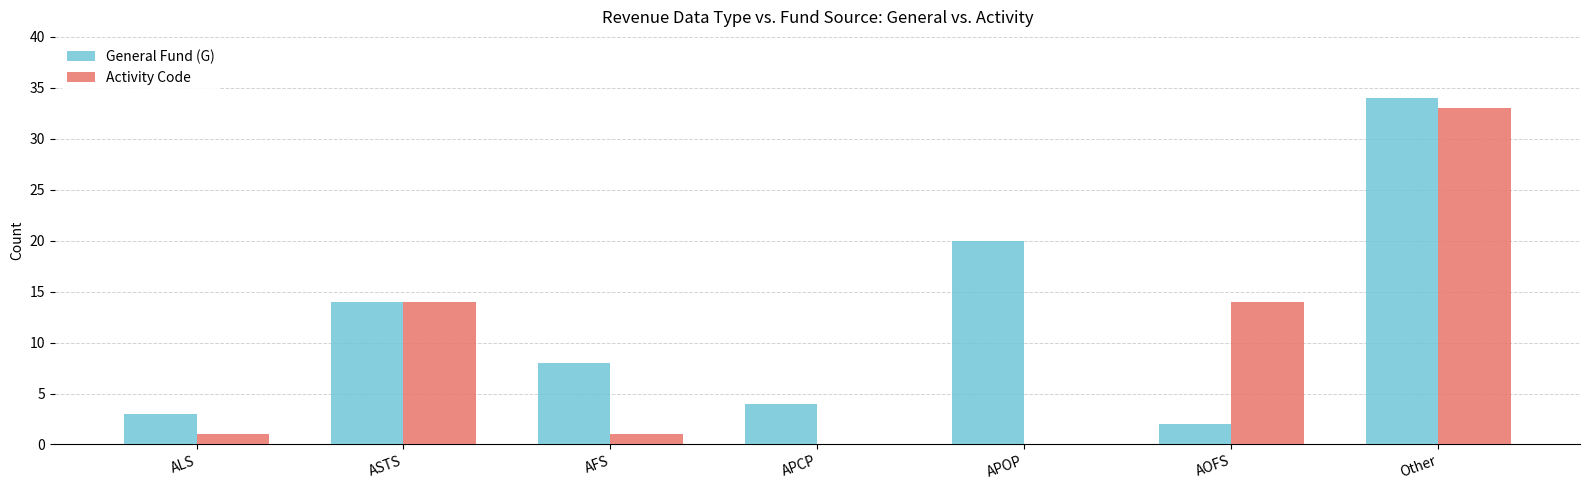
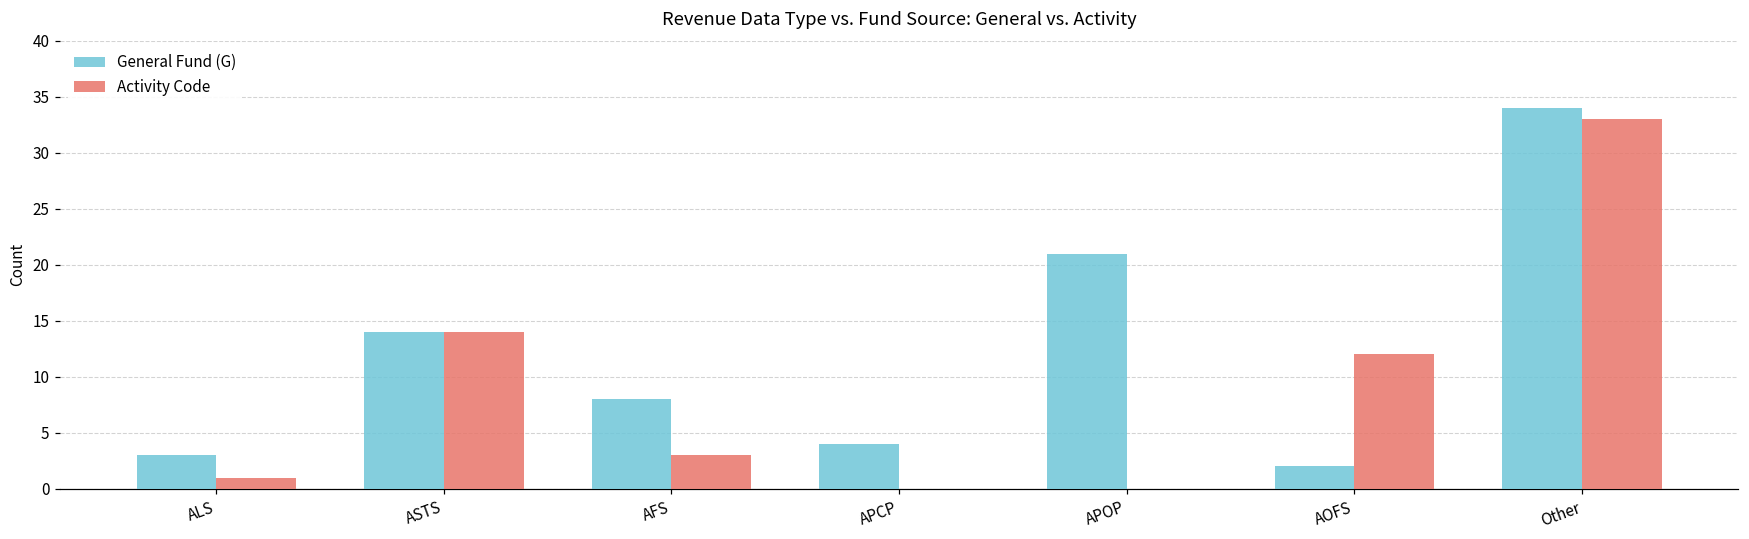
Activity Code, AFS: 1 -> 3
General Fund (G), APOP: 20 -> 21
Activity Code, AOFS: 14 -> 12
